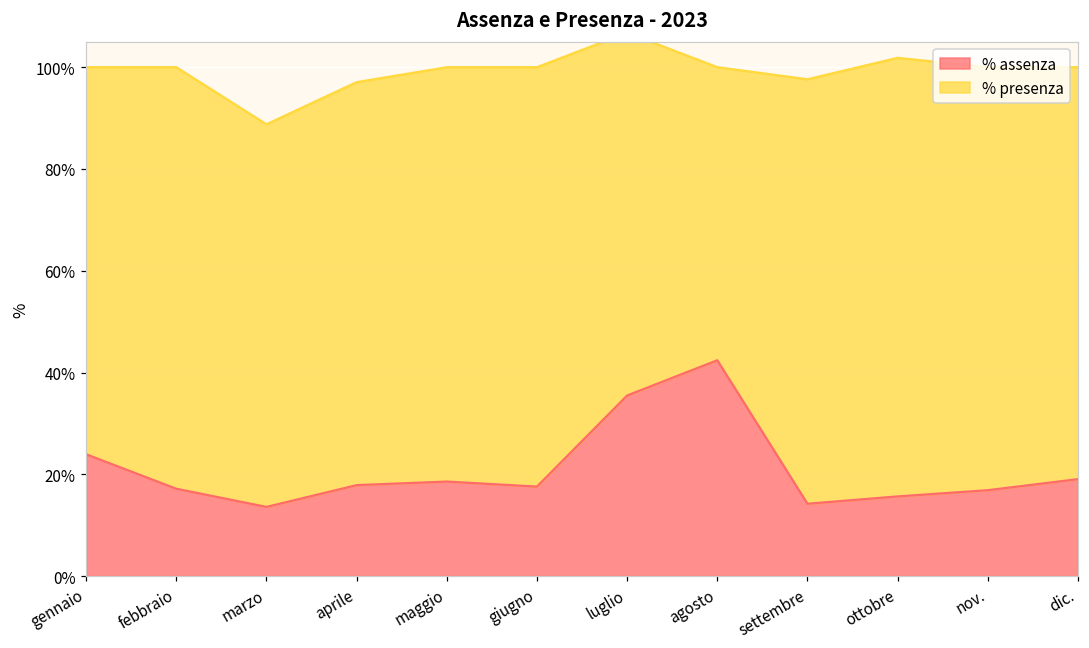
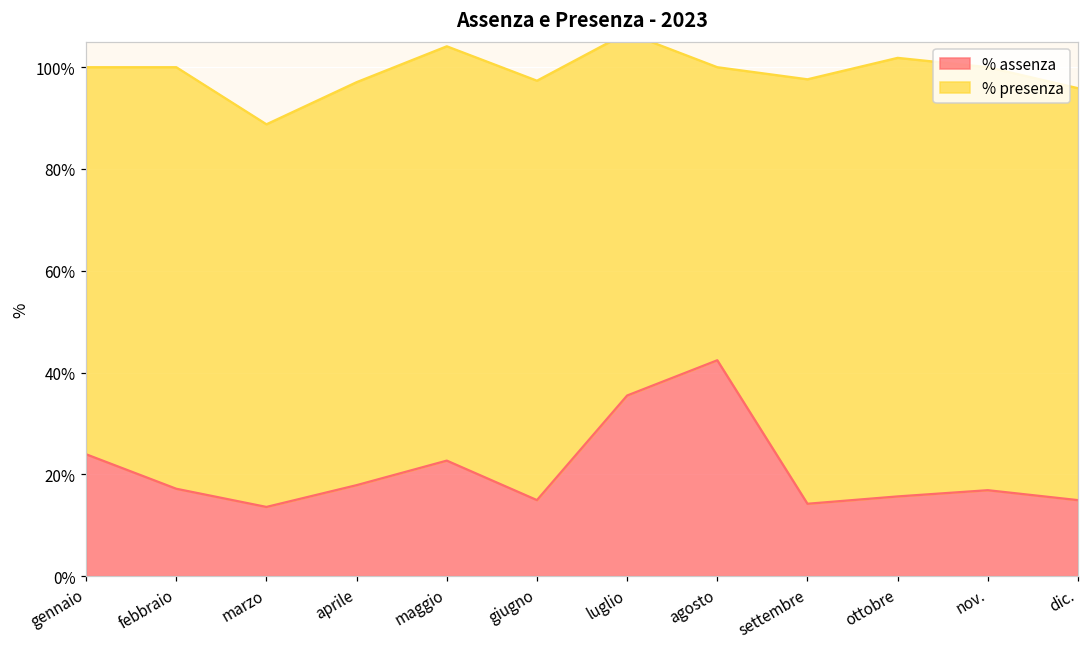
% assenza, maggio: 19% -> 23%
% assenza, giugno: 18% -> 15%
% assenza, dic.: 19% -> 15%
